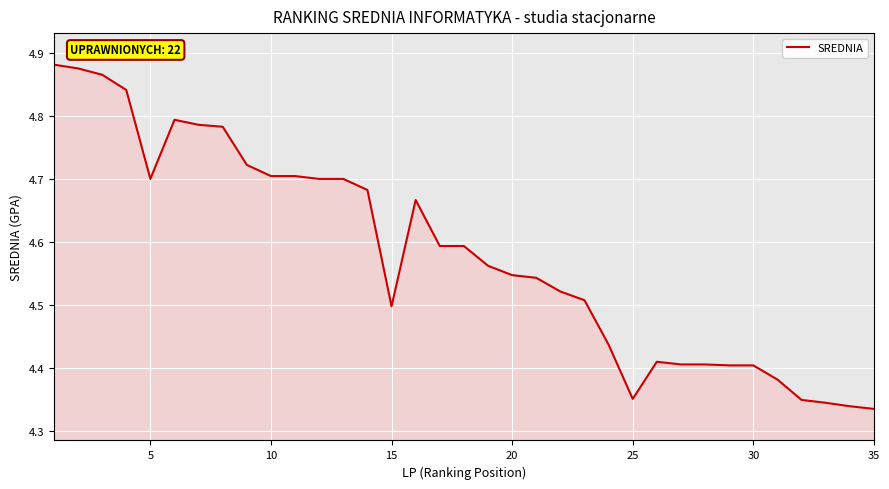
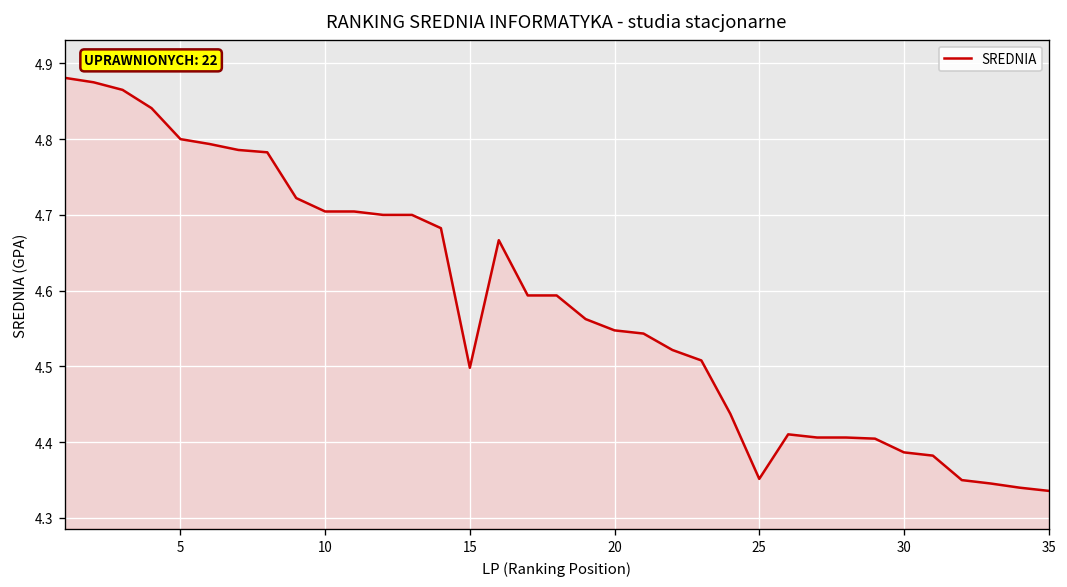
5: 4.7 -> 4.8
30: 4.40 -> 4.39
